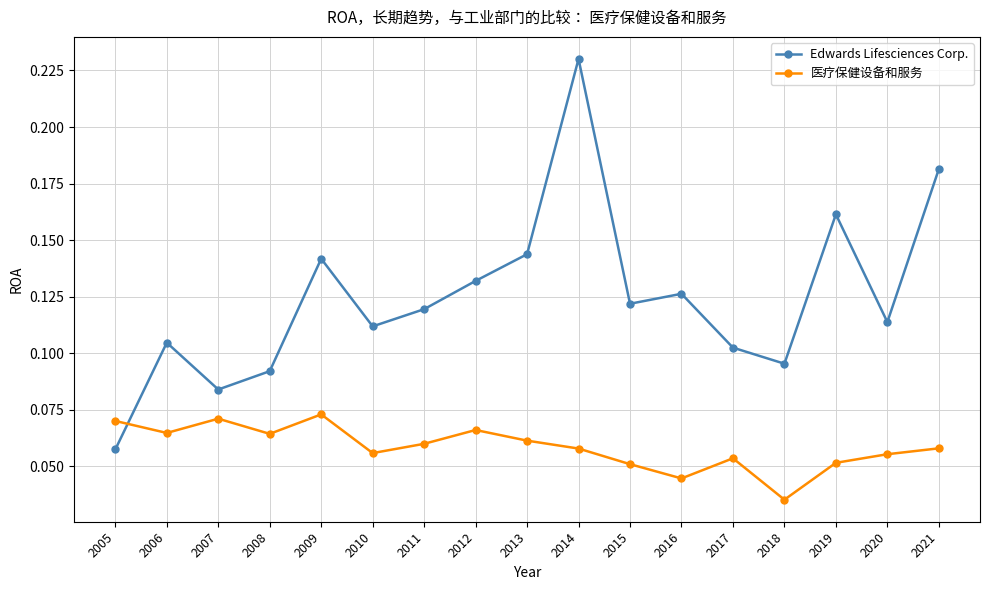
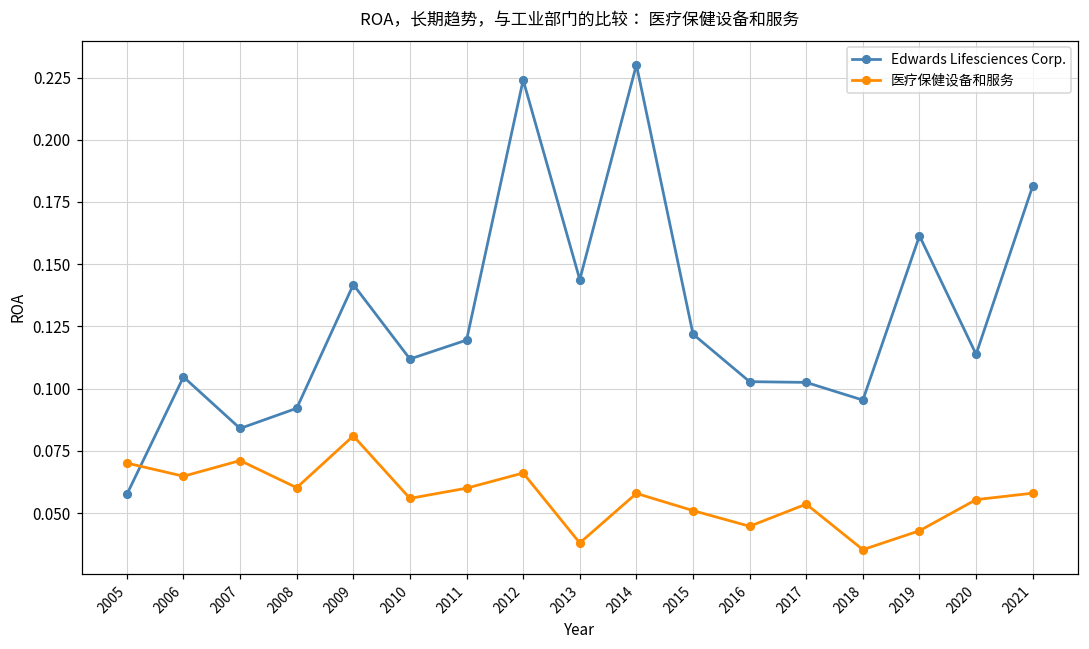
医疗保健设备和服务, 2008: 0.064 -> 0.060
医疗保健设备和服务, 2009: 0.073 -> 0.081
Edwards Lifesciences Corp., 2012: 0.132 -> 0.224
医疗保健设备和服务, 2013: 0.061 -> 0.038
Edwards Lifesciences Corp., 2016: 0.126 -> 0.103
医疗保健设备和服务, 2019: 0.052 -> 0.043
